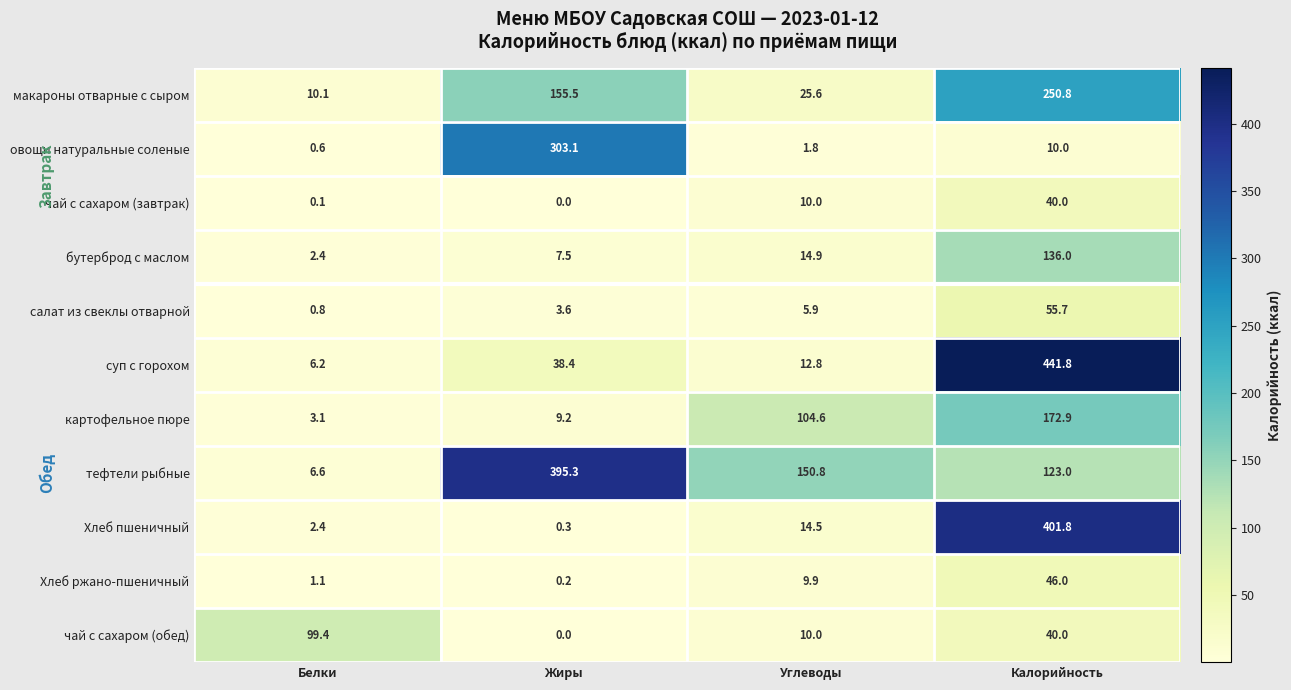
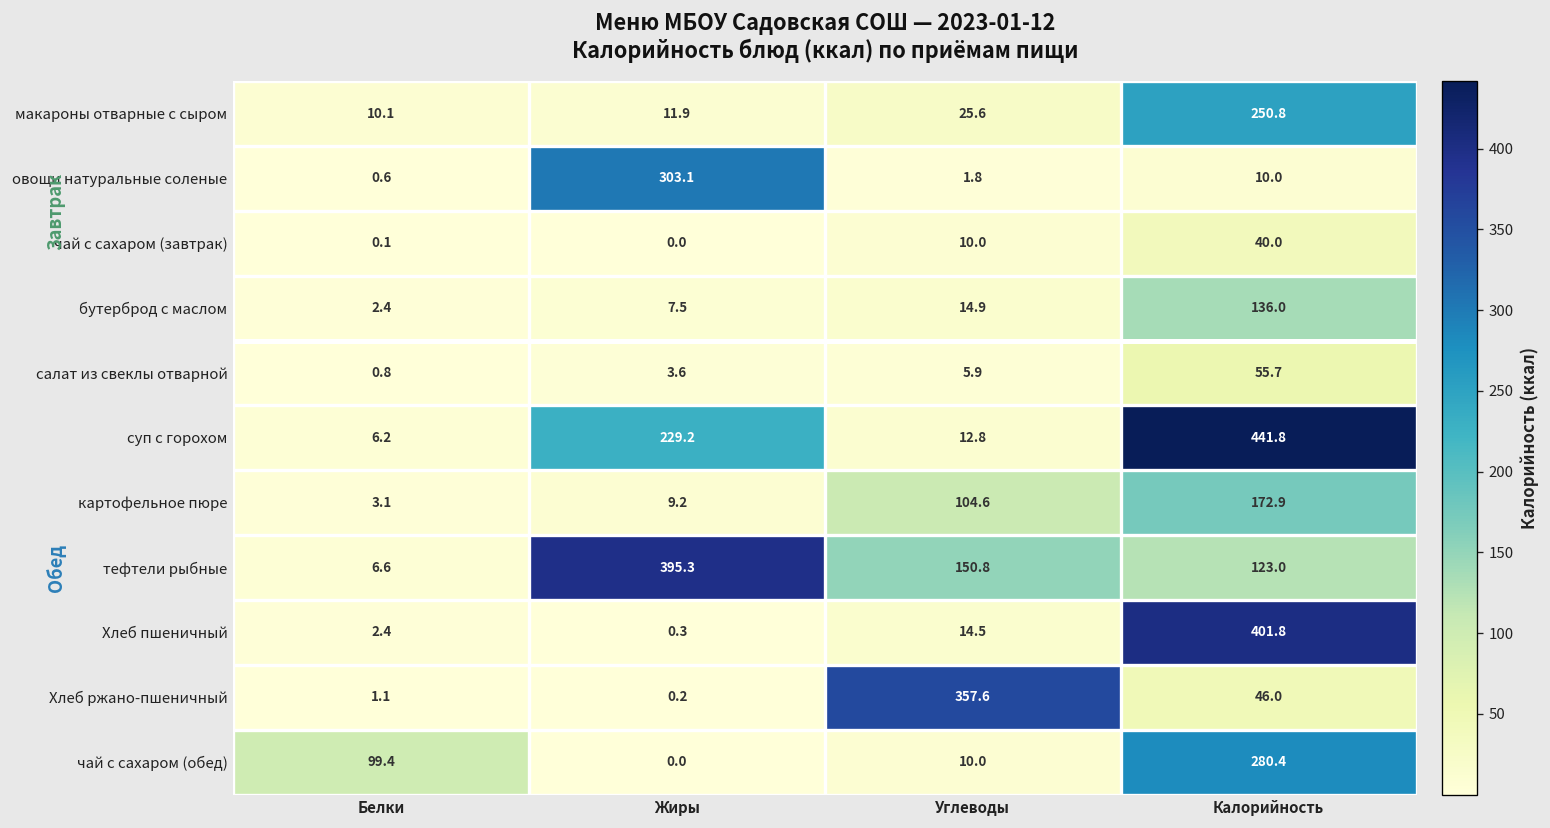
макароны отварные с сыром, Жиры: 155.5 -> 11.9
суп с горохом, Жиры: 38.4 -> 229.2
Хлеб ржано-пшеничный, Углеводы: 9.9 -> 357.6
чай с сахаром (обед), Калорийность: 40.0 -> 280.4
